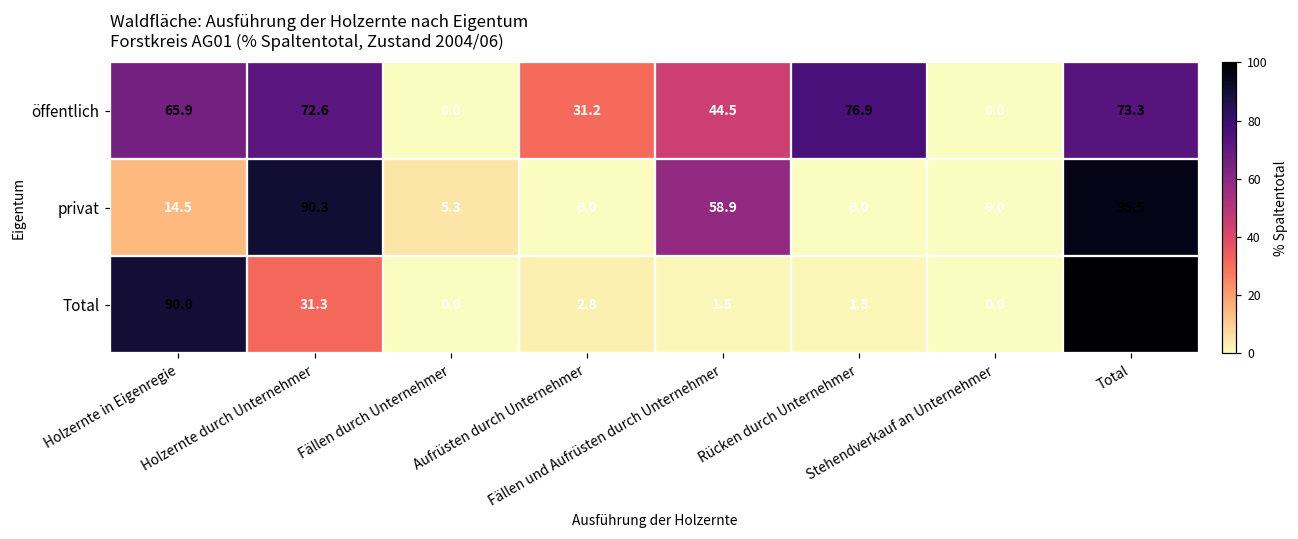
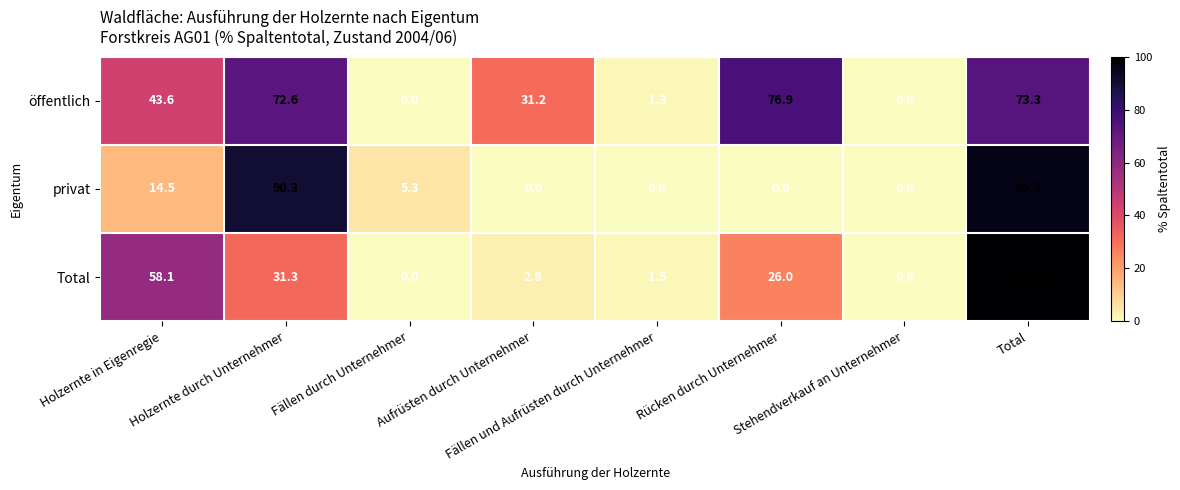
öffentlich, Holzernte in Eigenregie: 65.9 -> 43.6
öffentlich, Fällen und Aufrüsten durch Unternehmer: 44.5 -> 1.3
privat, Fällen und Aufrüsten durch Unternehmer: 58.9 -> 0.0
Total, Holzernte in Eigenregie: 90.0 -> 58.1
Total, Rücken durch Unternehmer: 1.5 -> 26.0
